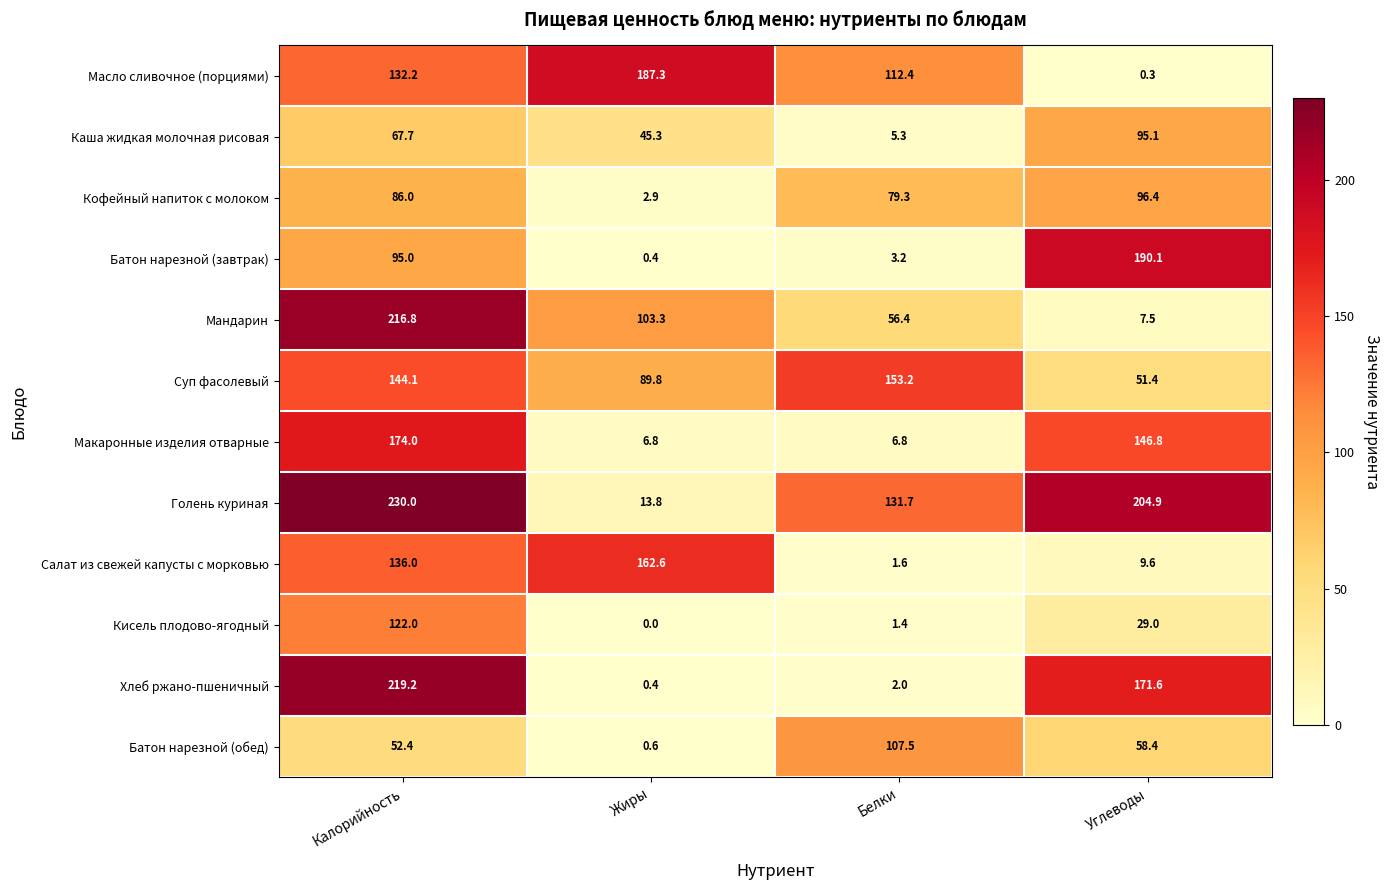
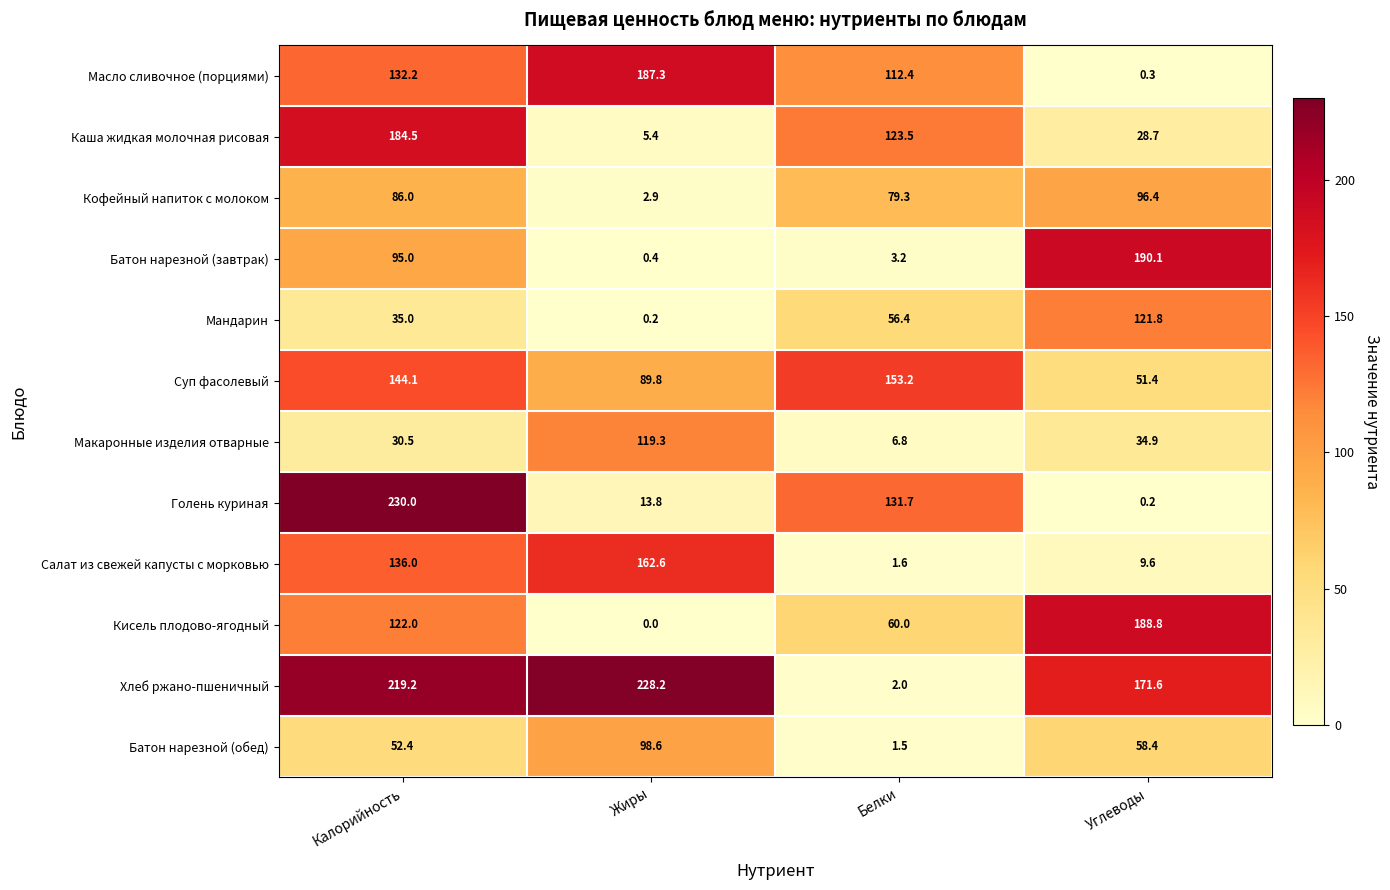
Каша жидкая молочная рисовая, Калорийность: 67.7 -> 184.5
Каша жидкая молочная рисовая, Жиры: 45.3 -> 5.4
Каша жидкая молочная рисовая, Белки: 5.3 -> 123.5
Каша жидкая молочная рисовая, Углеводы: 95.1 -> 28.7
Мандарин, Калорийность: 216.8 -> 35.0
Мандарин, Жиры: 103.3 -> 0.2
Мандарин, Углеводы: 7.5 -> 121.8
Макаронные изделия отварные, Калорийность: 174.0 -> 30.5
Макаронные изделия отварные, Жиры: 6.8 -> 119.3
Макаронные изделия отварные, Углеводы: 146.8 -> 34.9
Голень куриная, Углеводы: 204.9 -> 0.2
Кисель плодово-ягодный, Белки: 1.4 -> 60.0
Кисель плодово-ягодный, Углеводы: 29.0 -> 188.8
Хлеб ржано-пшеничный, Жиры: 0.4 -> 228.2
Батон нарезной (обед), Жиры: 0.6 -> 98.6
Батон нарезной (обед), Белки: 107.5 -> 1.5
